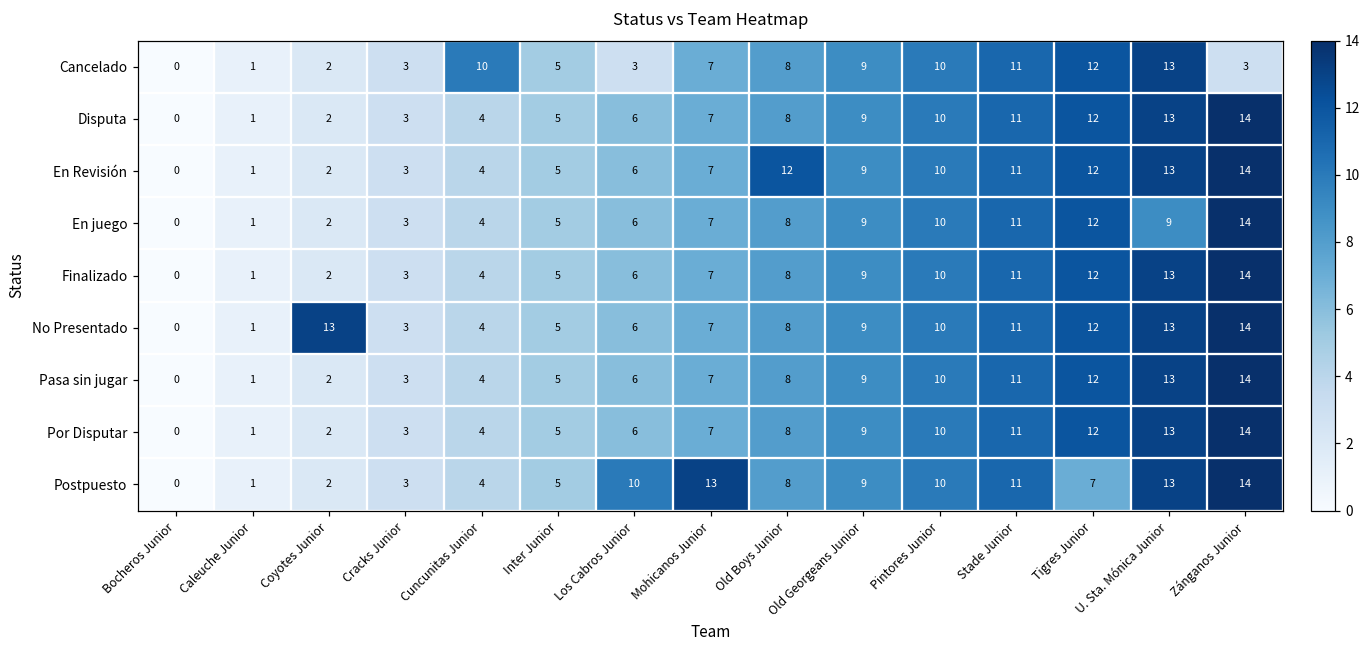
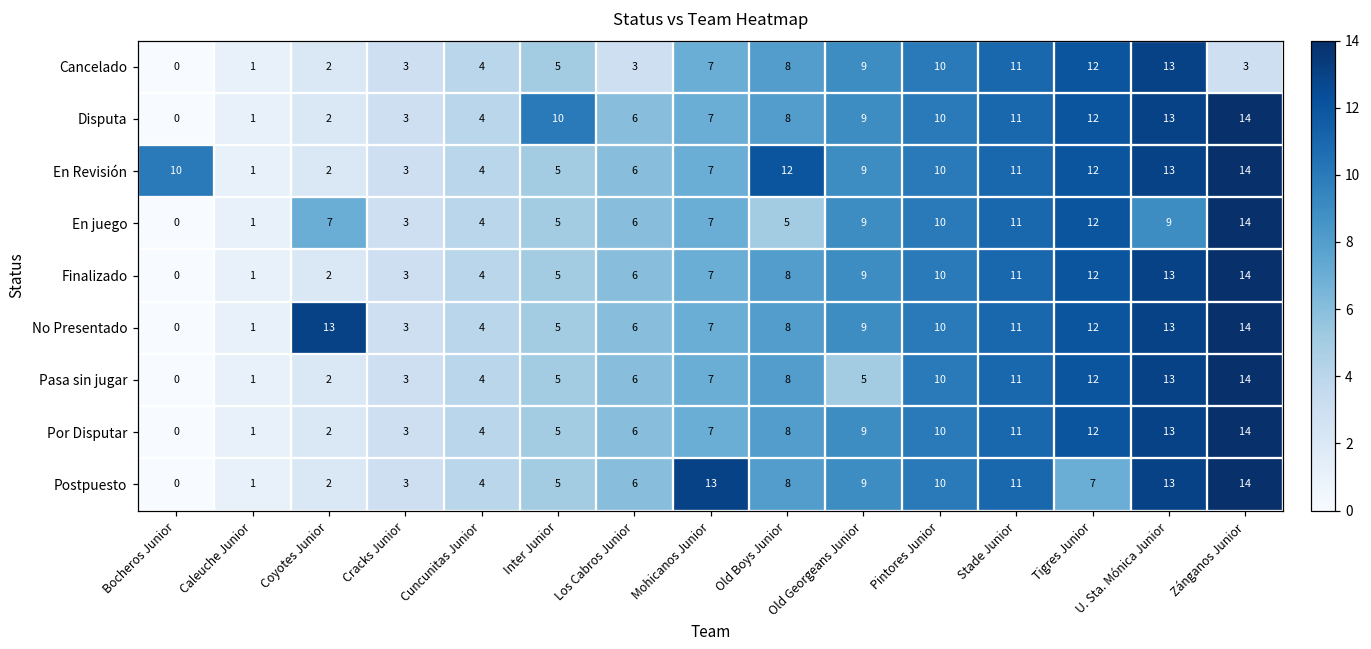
Cancelado, Cuncunitas Junior: 10 -> 4
Disputa, Inter Junior: 5 -> 10
En Revisión, Bocheros Junior: 0 -> 10
En juego, Coyotes Junior: 2 -> 7
En juego, Old Boys Junior: 8 -> 5
Pasa sin jugar, Old Georgeans Junior: 9 -> 5
Postpuesto, Los Cabros Junior: 10 -> 6
